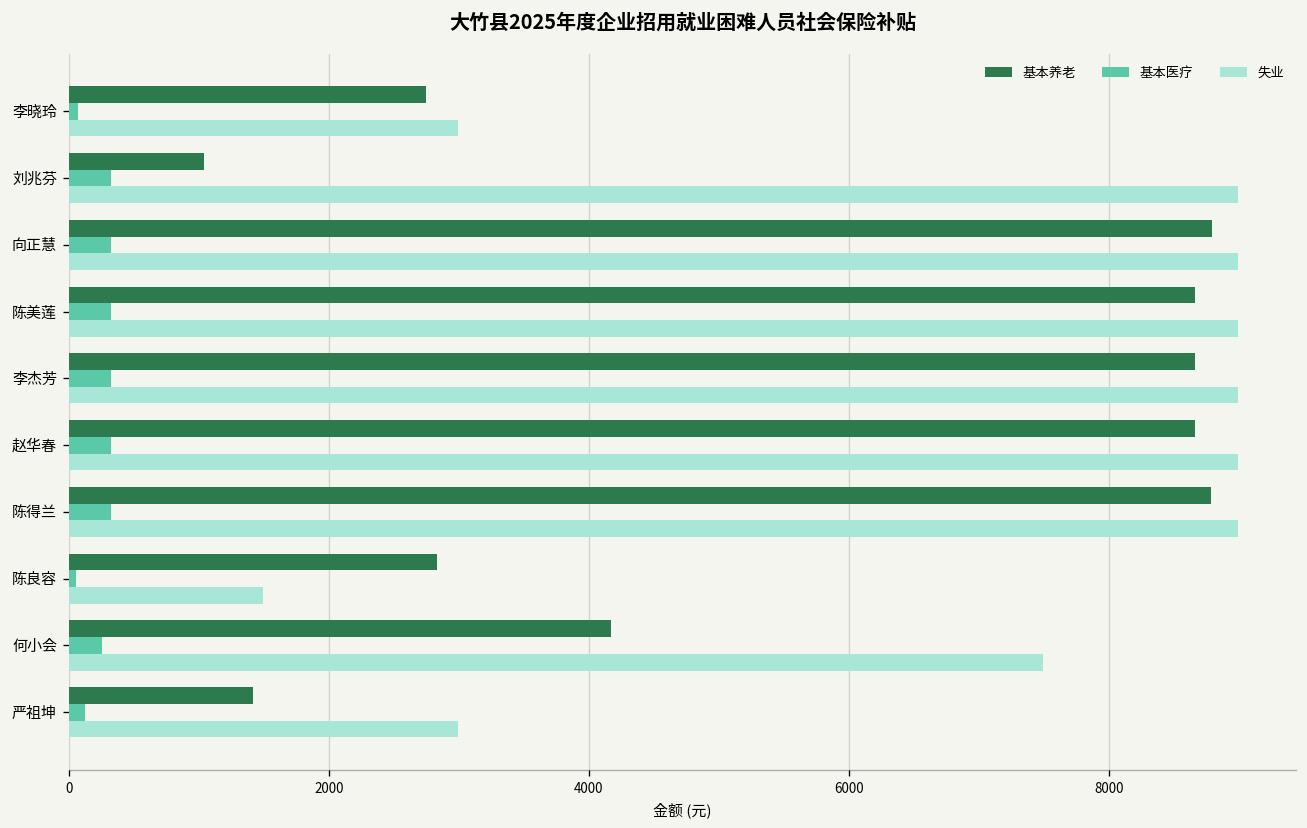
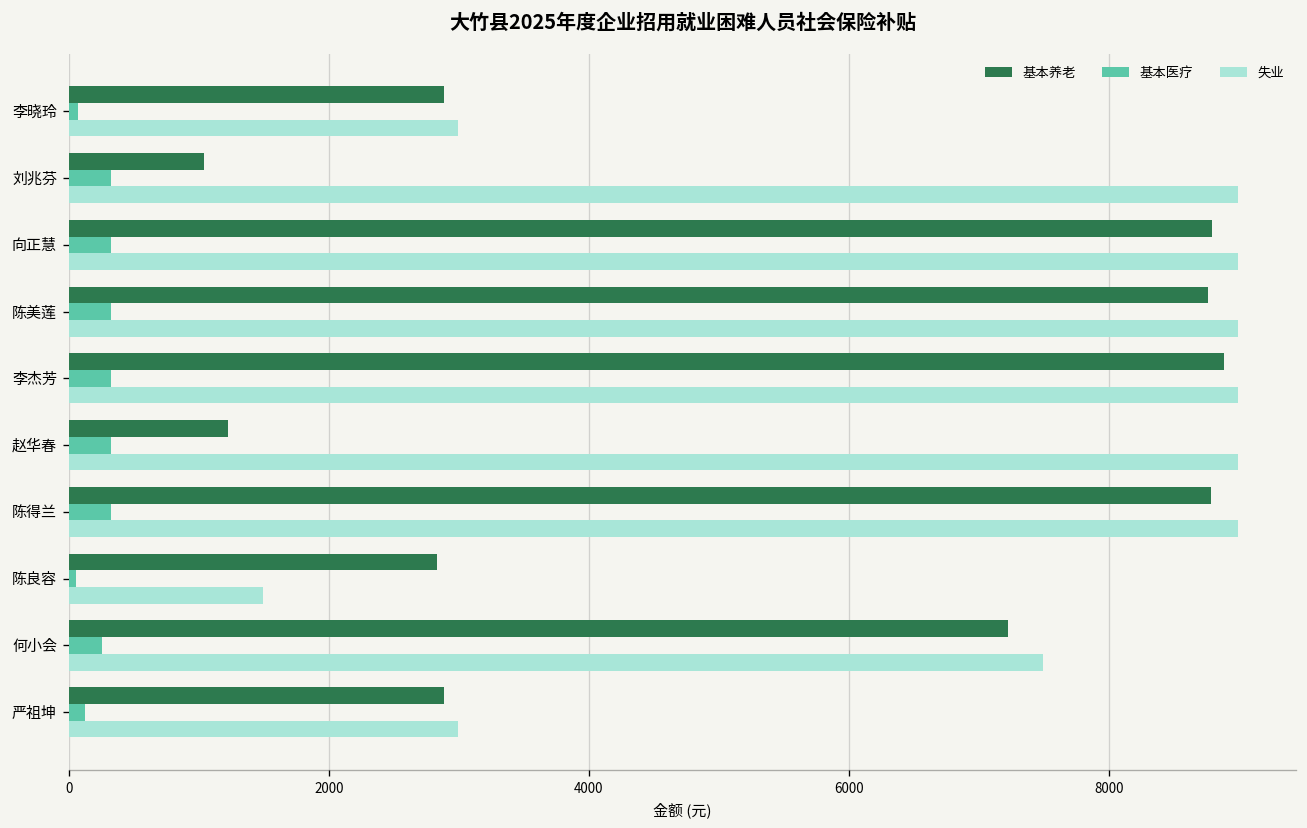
基本养老, 李晓玲: 2750 -> 2890
基本养老, 陈美莲: 8660 -> 8760
基本养老, 李杰芳: 8660 -> 8880
基本养老, 赵华春: 8660 -> 1230
基本养老, 何小会: 4170 -> 7220
基本养老, 严祖坤: 1420 -> 2890
